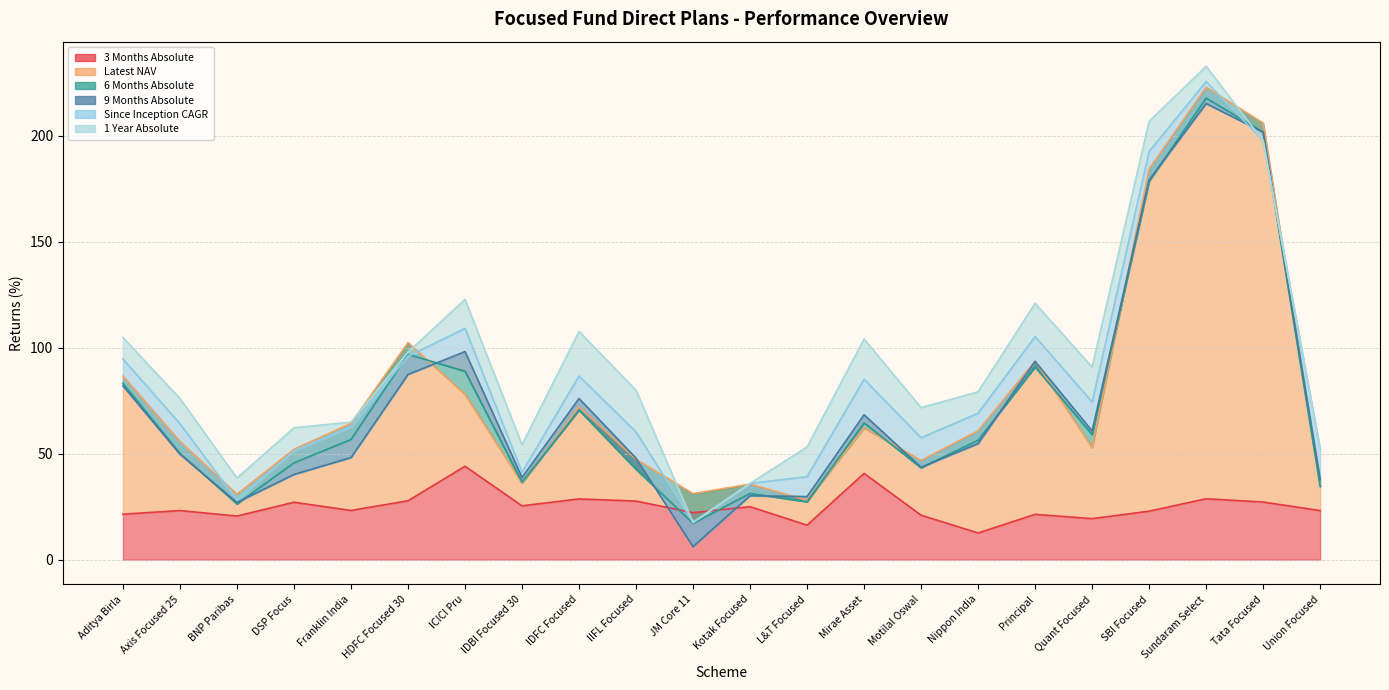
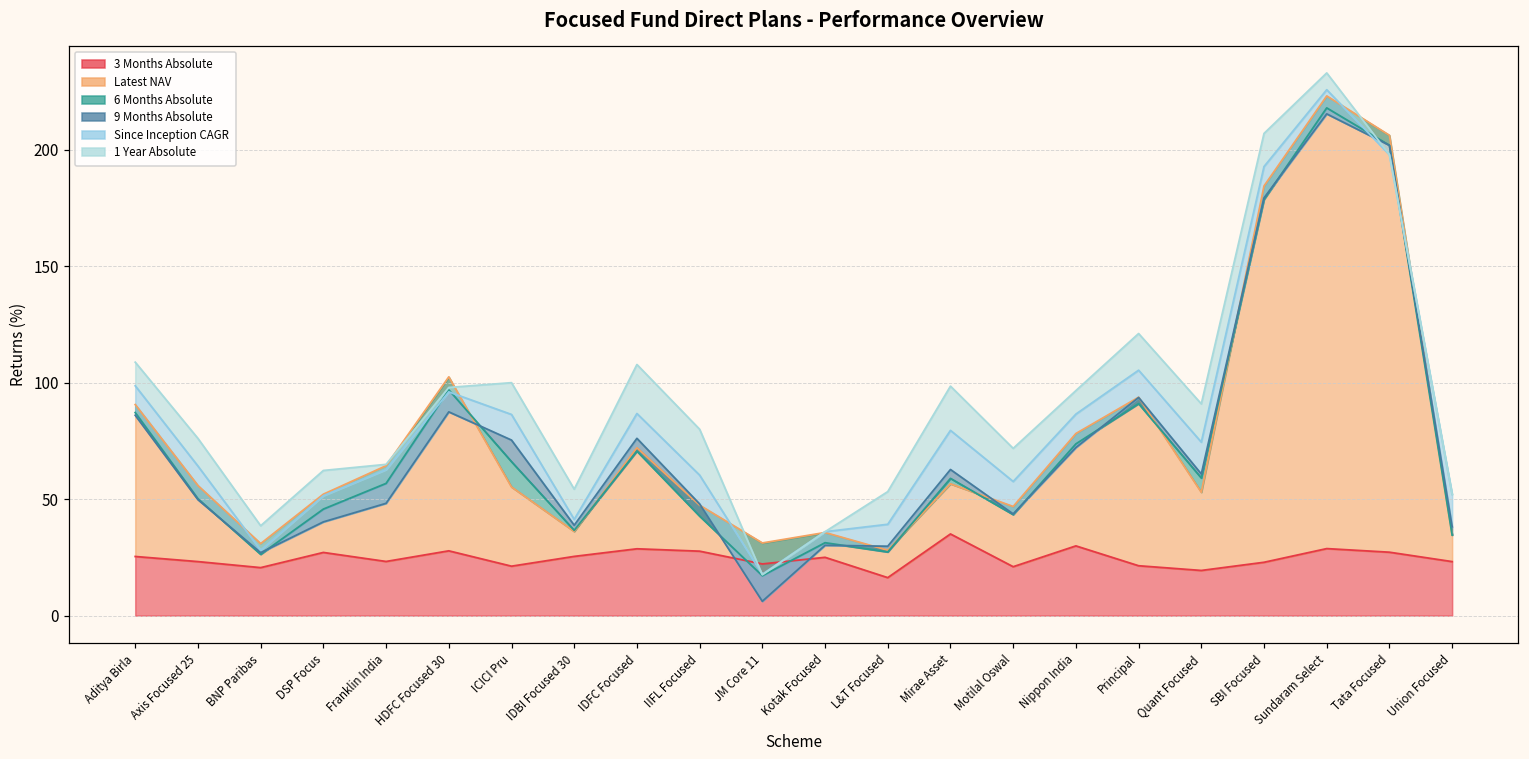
3 Months Absolute, Aditya Birla: 21 -> 25
3 Months Absolute, ICICI Pru: 44 -> 21
3 Months Absolute, Mirae Asset: 41 -> 35
3 Months Absolute, Nippon India: 13 -> 30
